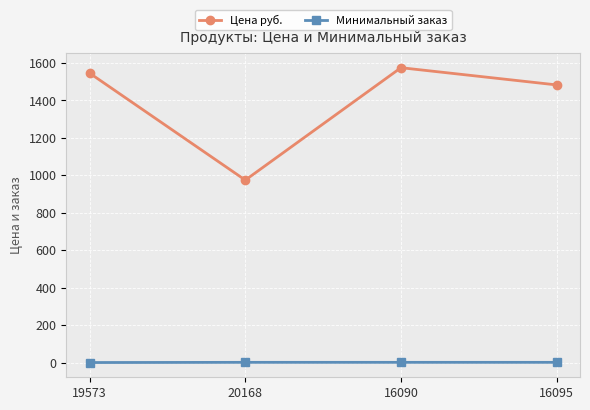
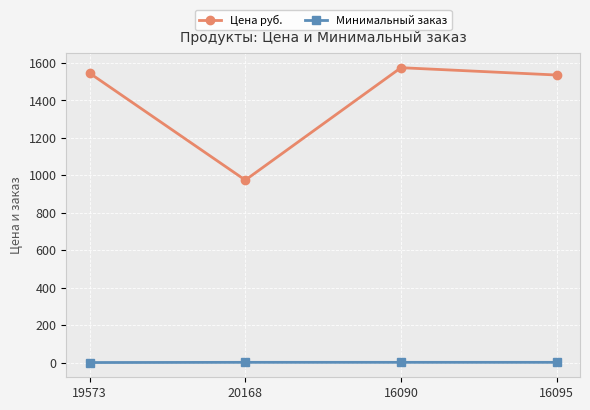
Цена руб., 16095: 1480 -> 1540
